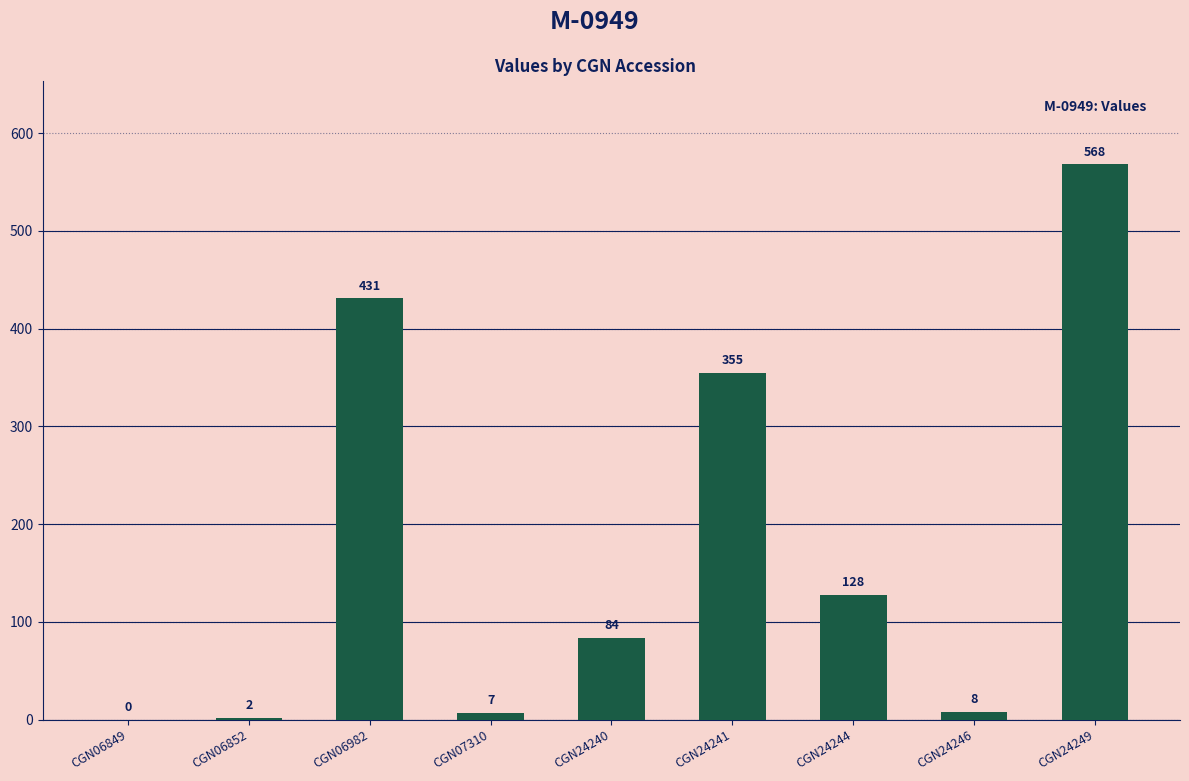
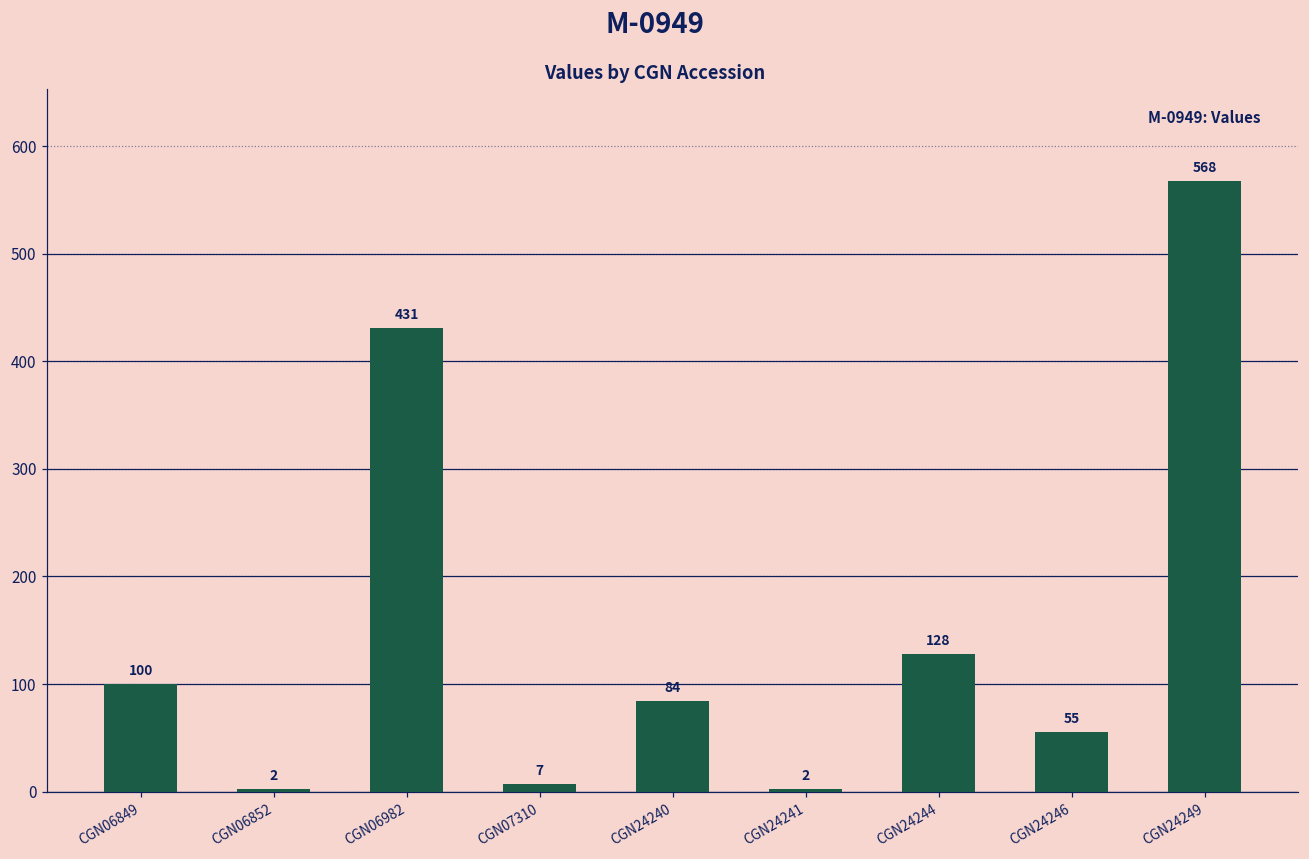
CGN06849: 0 -> 100
CGN24241: 355 -> 2
CGN24246: 8 -> 55
